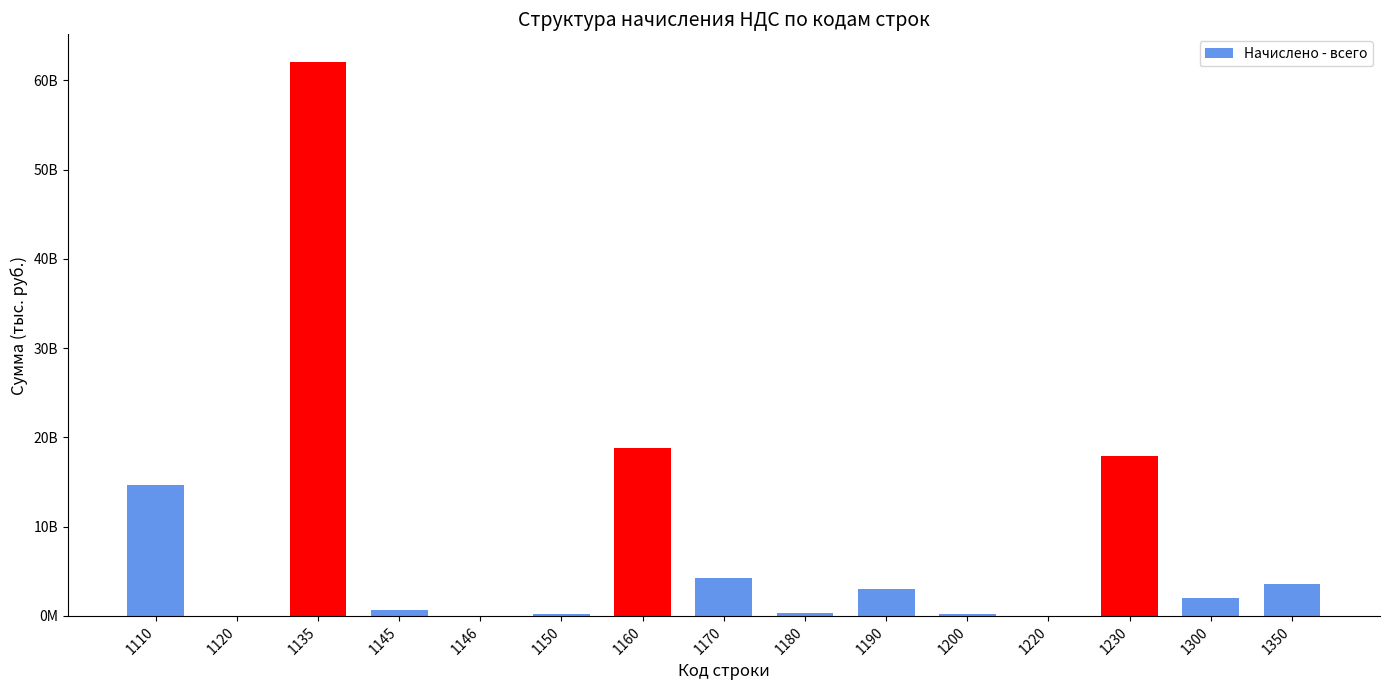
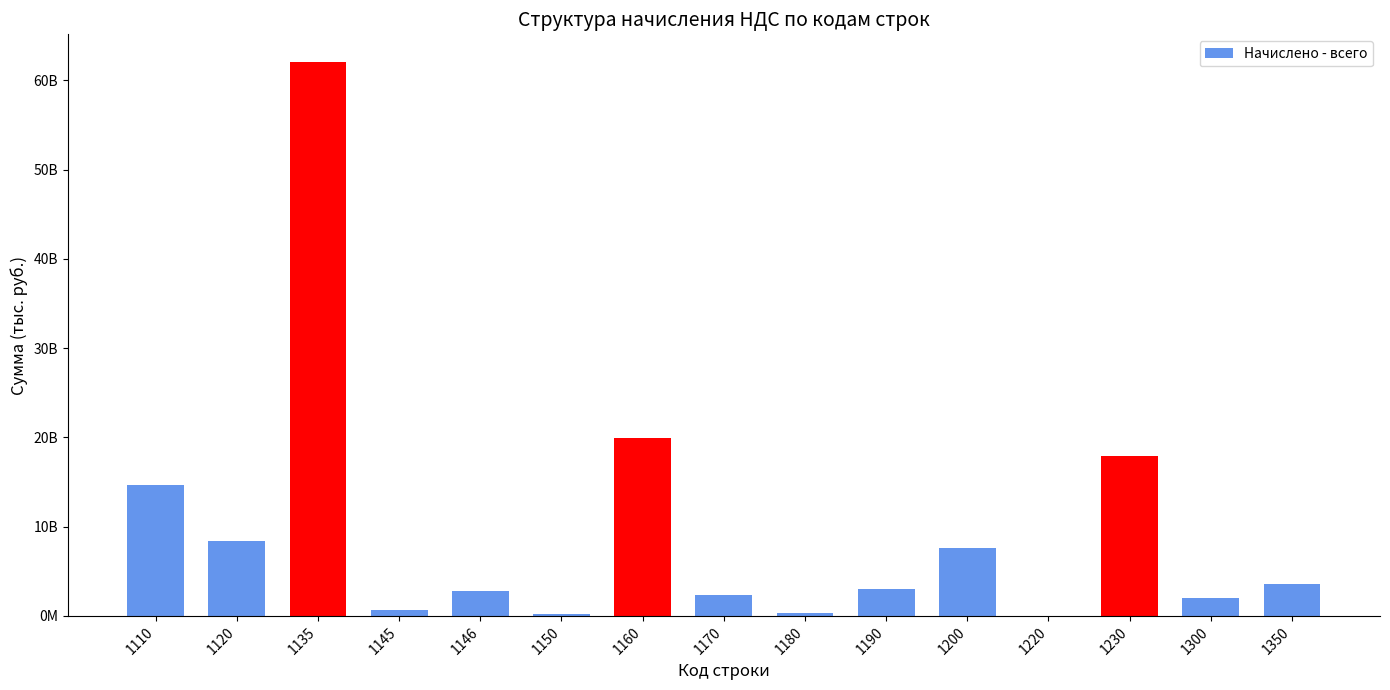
1120: 0 -> 8000000000
1146: 0 -> 3000000000
1160: 19000000000 -> 20000000000
1170: 4000000000 -> 2000000000
1200: 0 -> 8000000000
